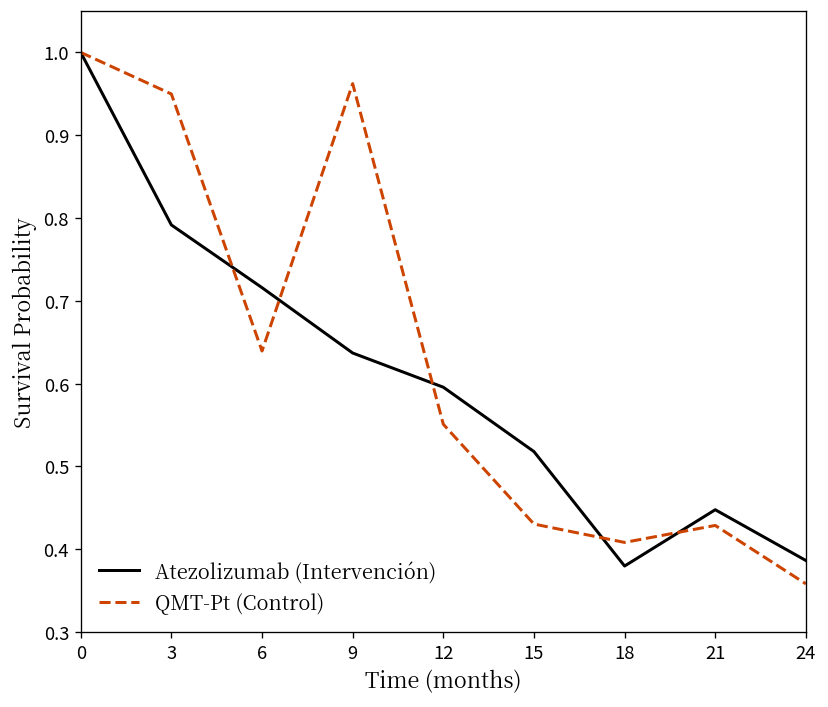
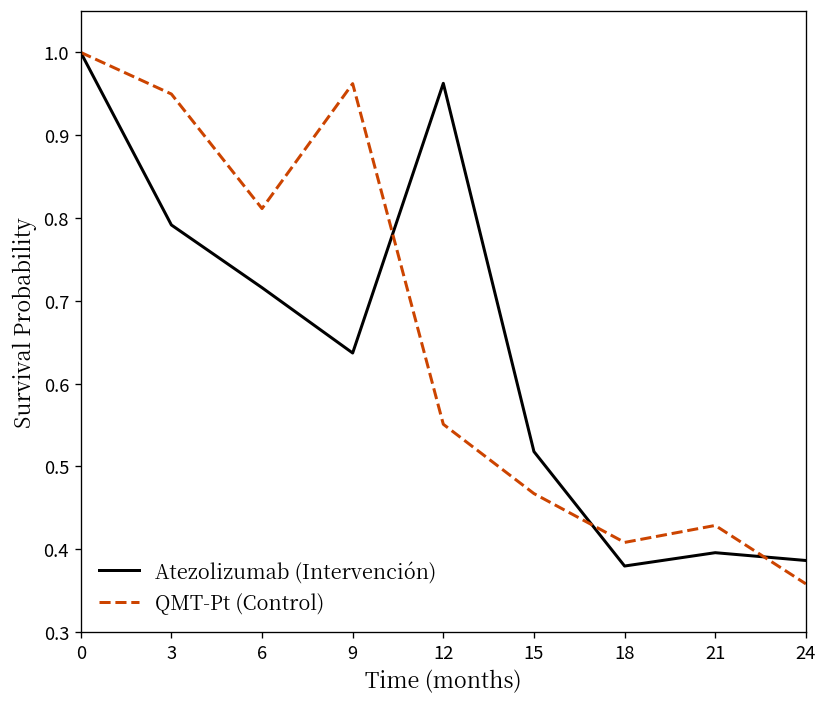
QMT-Pt (Control), 6: 0.64 -> 0.81
Atezolizumab (Intervención), 12: 0.60 -> 0.96
QMT-Pt (Control), 15: 0.43 -> 0.47
Atezolizumab (Intervención), 21: 0.45 -> 0.40
